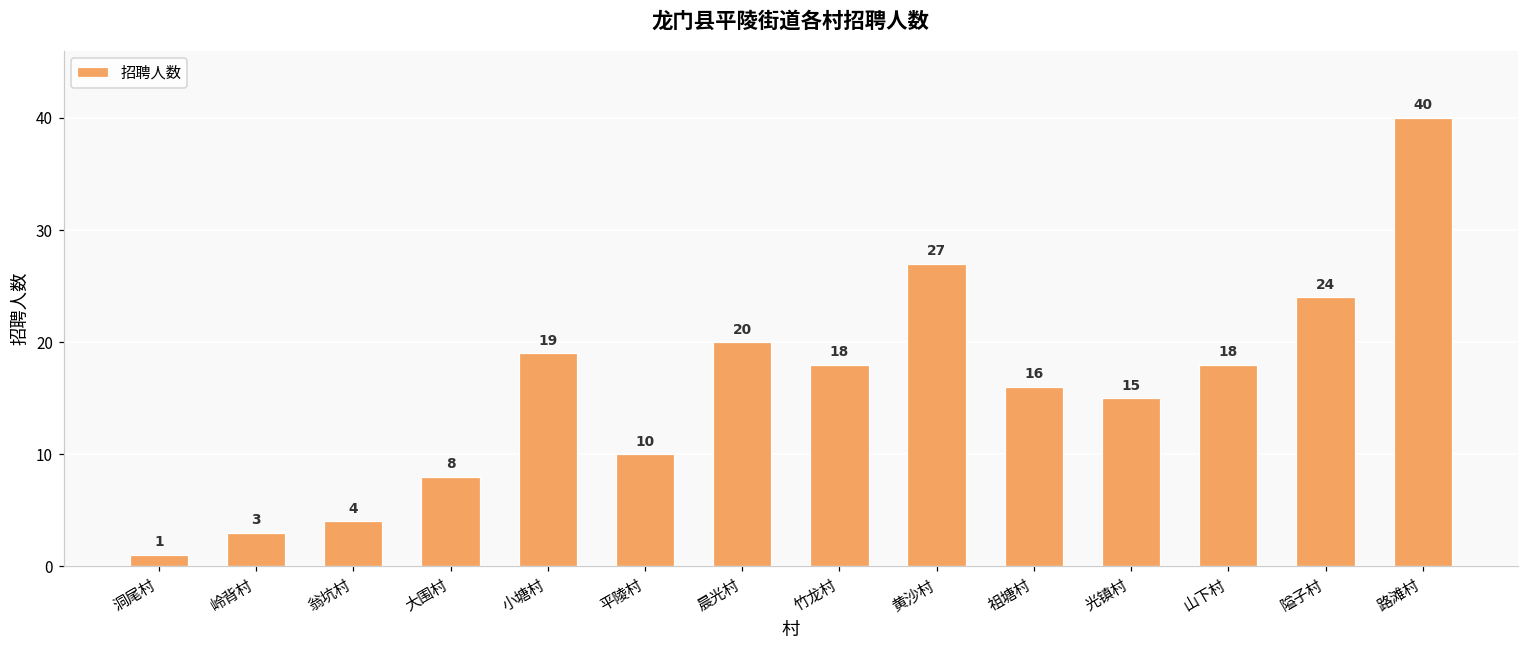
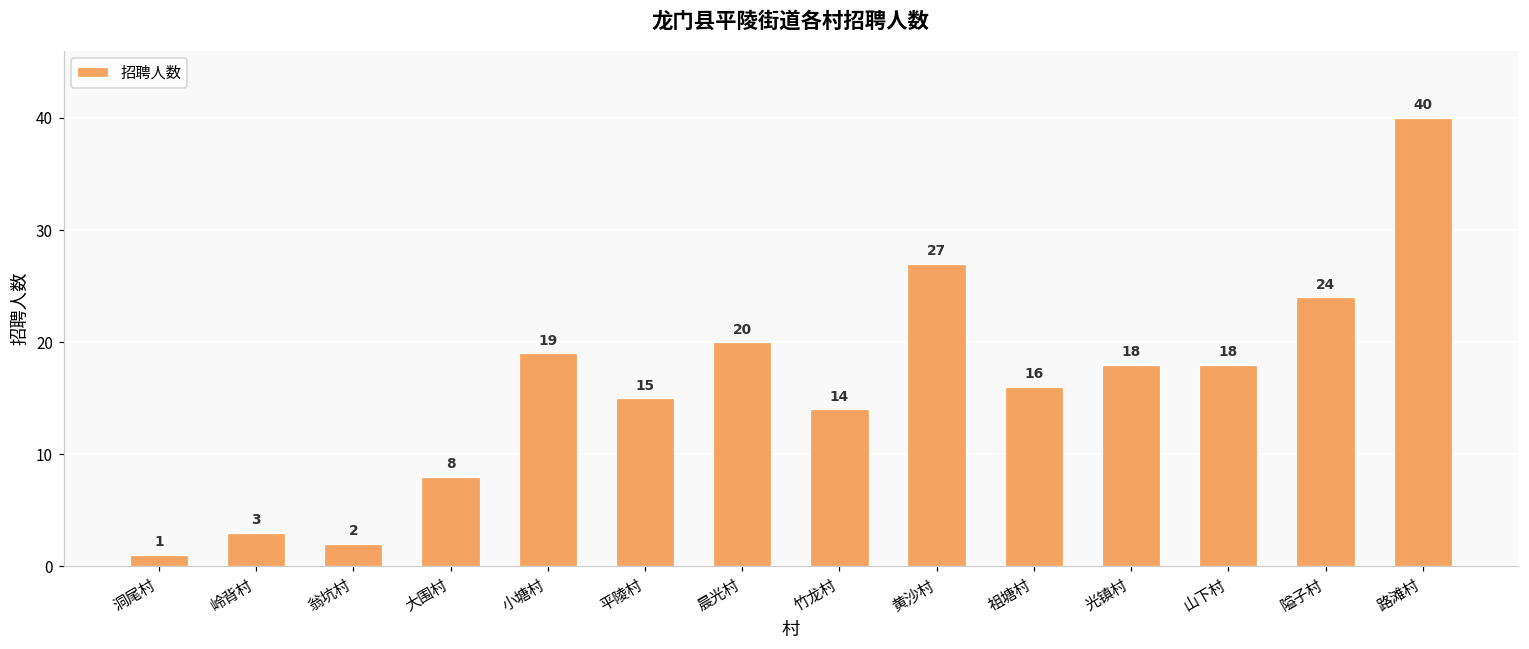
翁坑村: 4 -> 2
平陵村: 10 -> 15
竹龙村: 18 -> 14
光镇村: 15 -> 18
